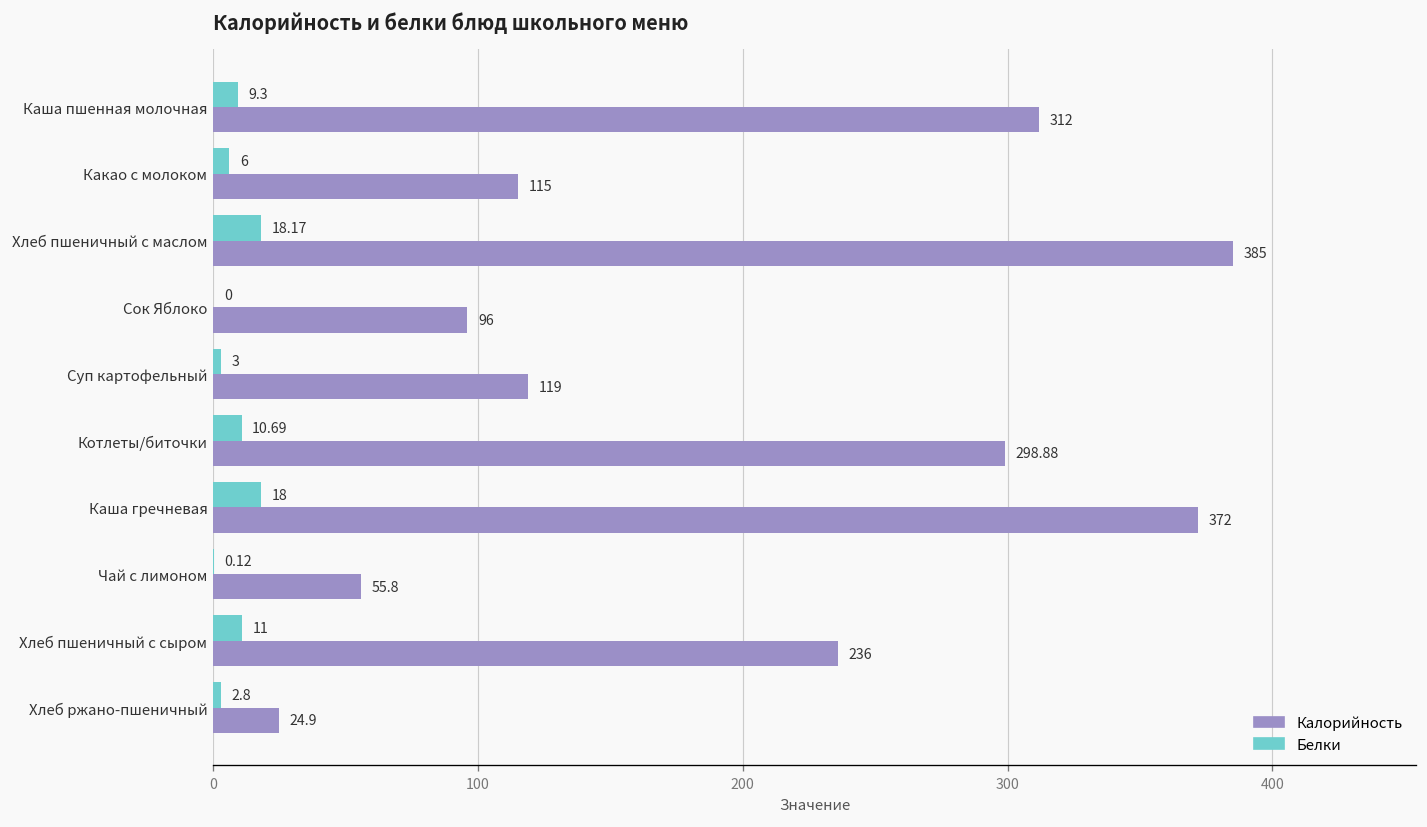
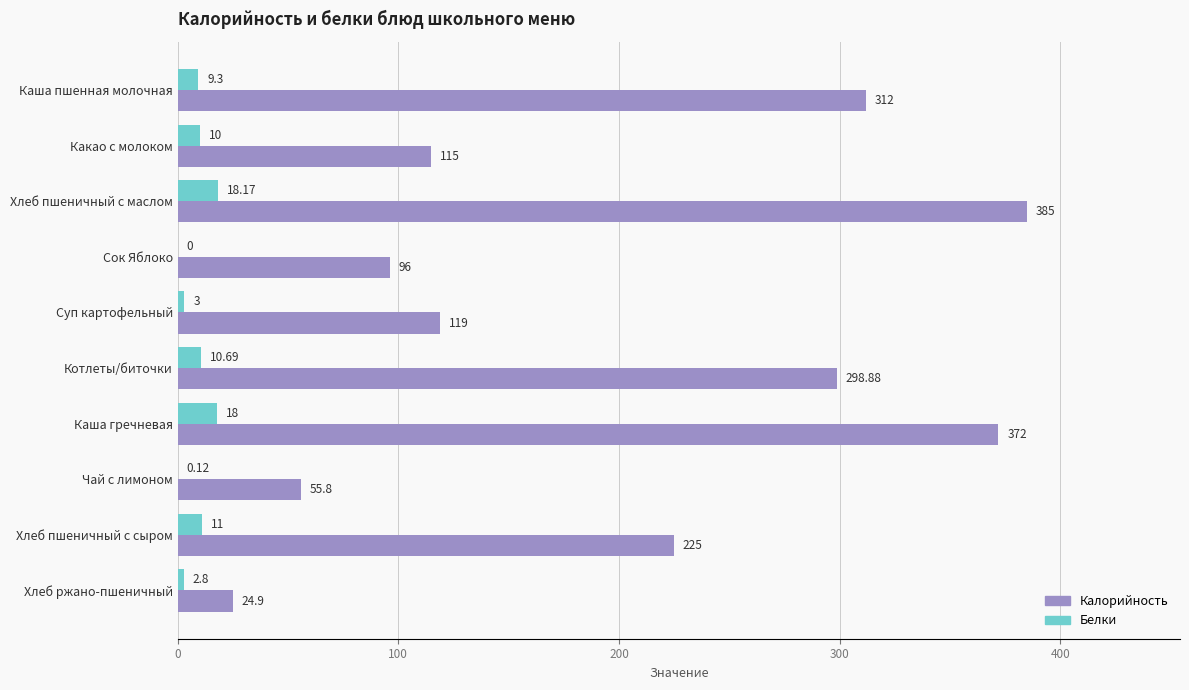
Белки, Какао с молоком: 6 -> 10
Калорийность, Хлеб пшеничный с сыром: 236 -> 225
